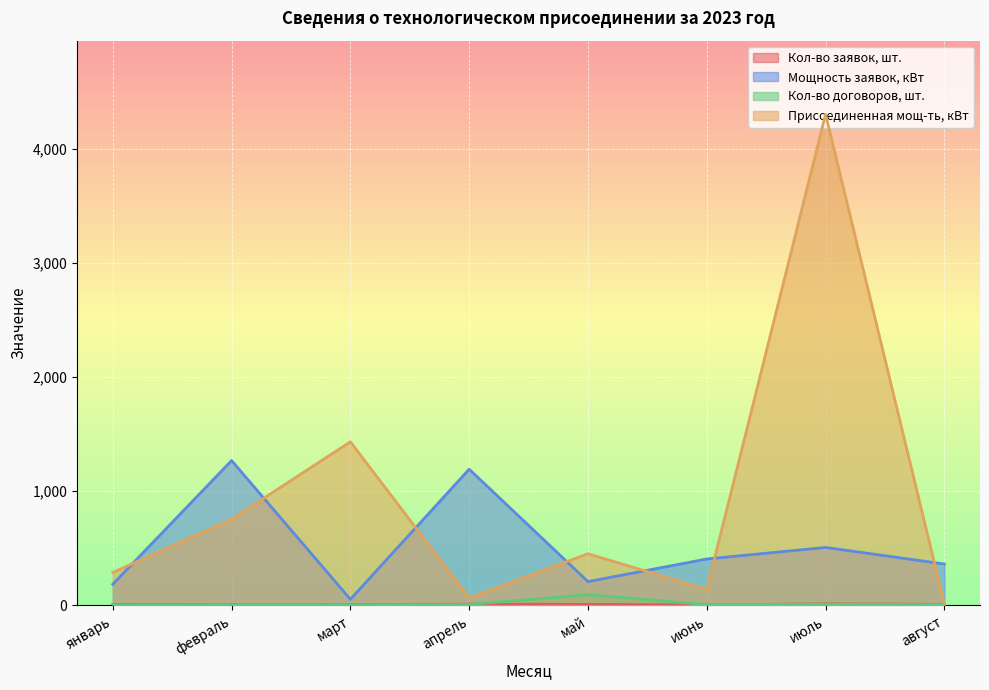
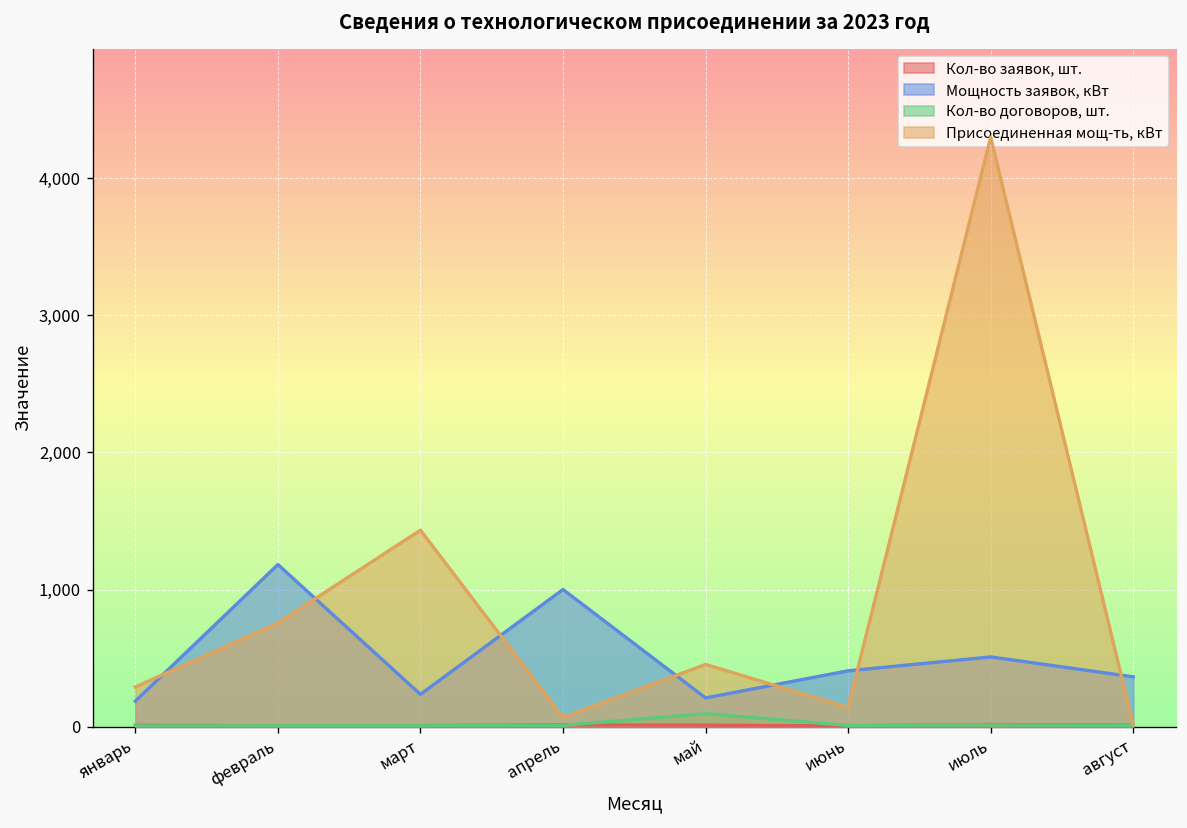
Мощность заявок, кВт, февраль: 1,270 -> 1,180
Мощность заявок, кВт, март: 50 -> 240
Мощность заявок, кВт, апрель: 1,190 -> 1,000
